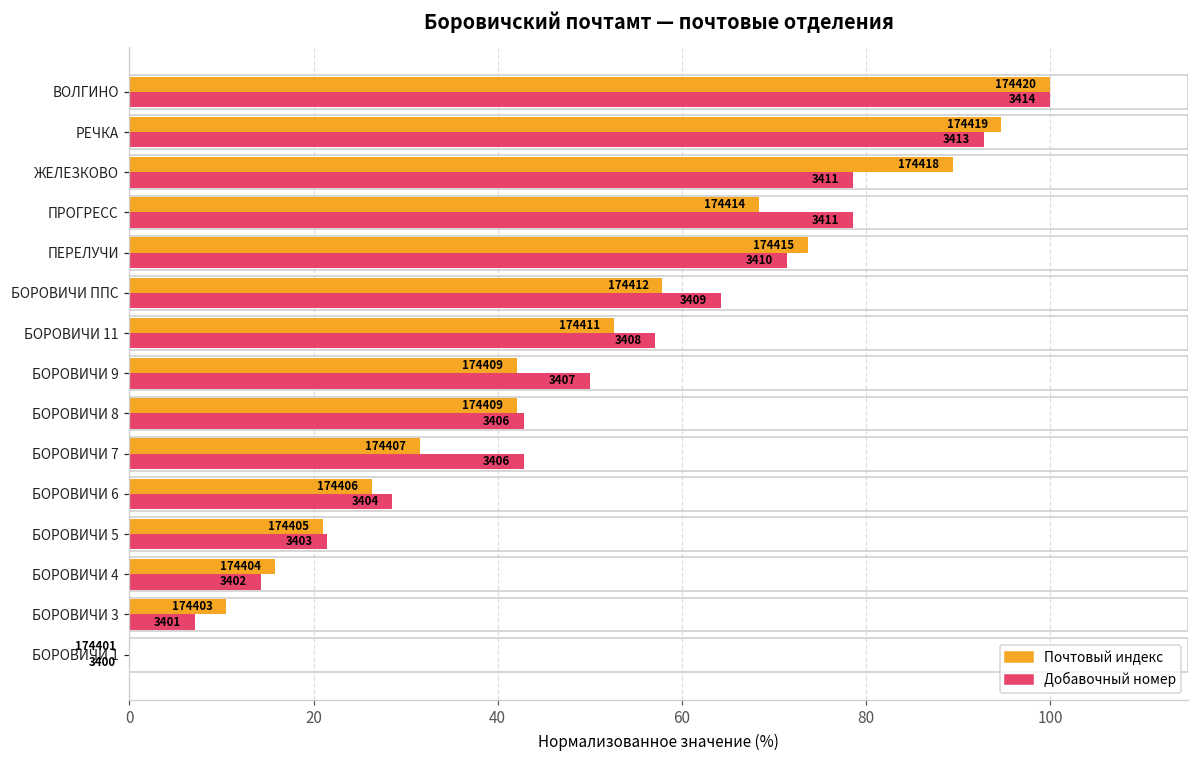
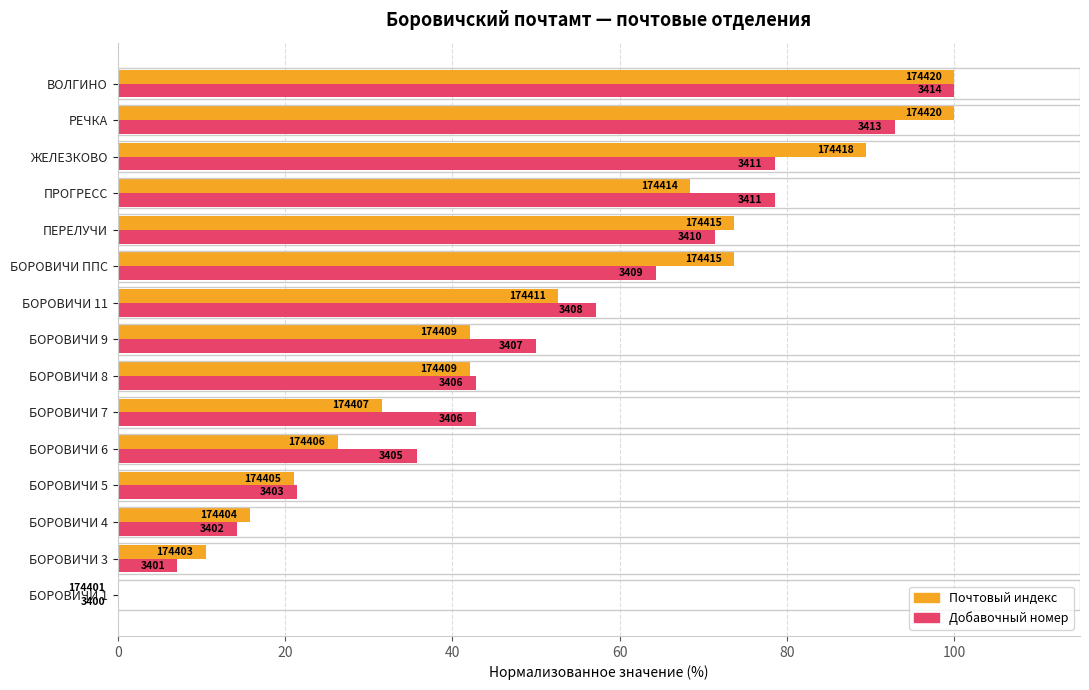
Почтовый индекс, РЕЧКА: 174419 -> 174420
Почтовый индекс, БОРОВИЧИ ППС: 174412 -> 174415
Добавочный номер, БОРОВИЧИ 6: 3404 -> 3405
